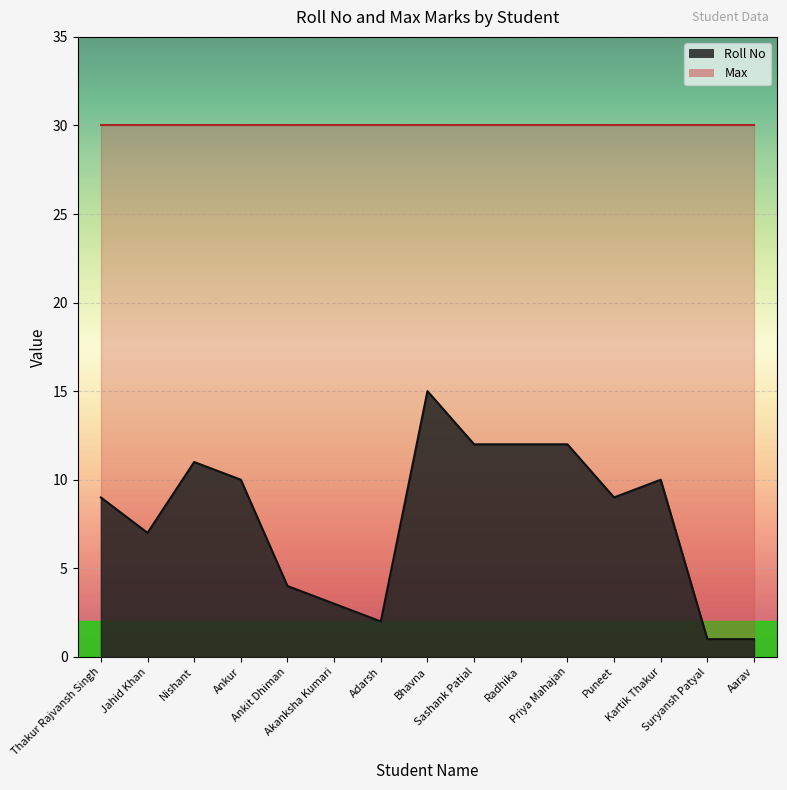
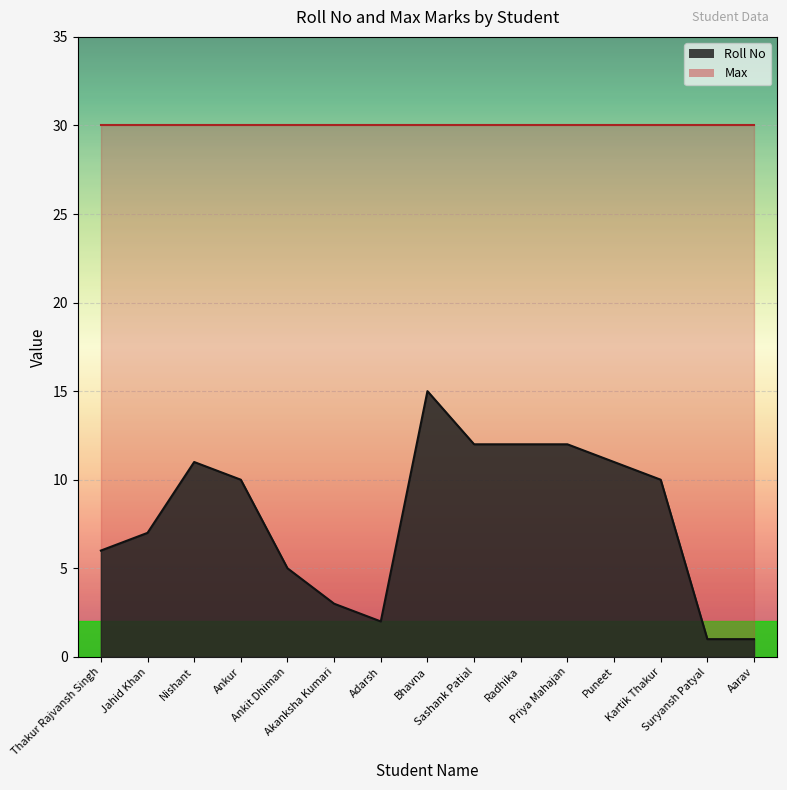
Roll No, Thakur Rajvansh Singh: 9 -> 6
Roll No, Ankit Dhiman: 4 -> 5
Roll No, Puneet: 9 -> 11
